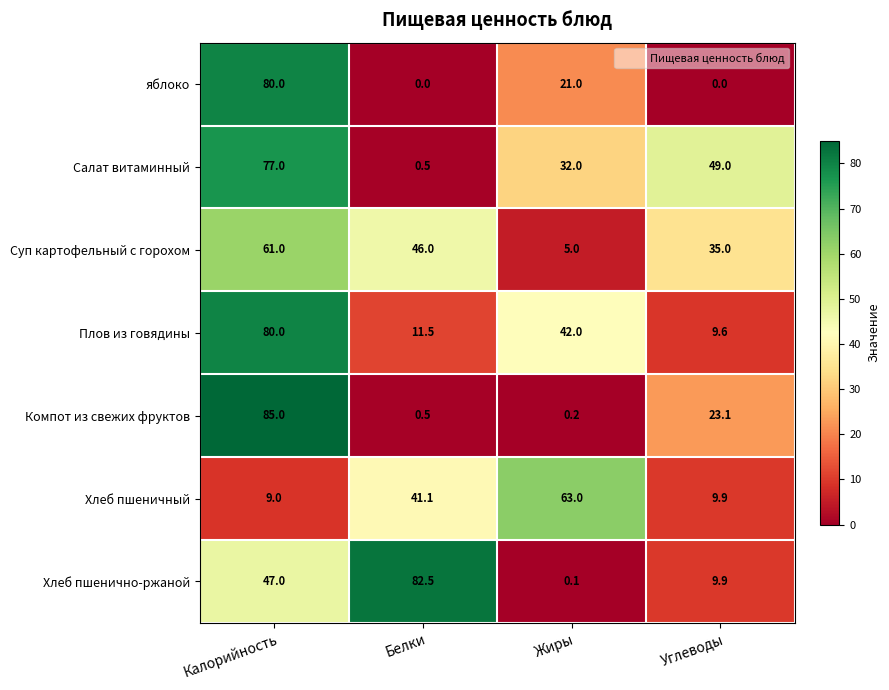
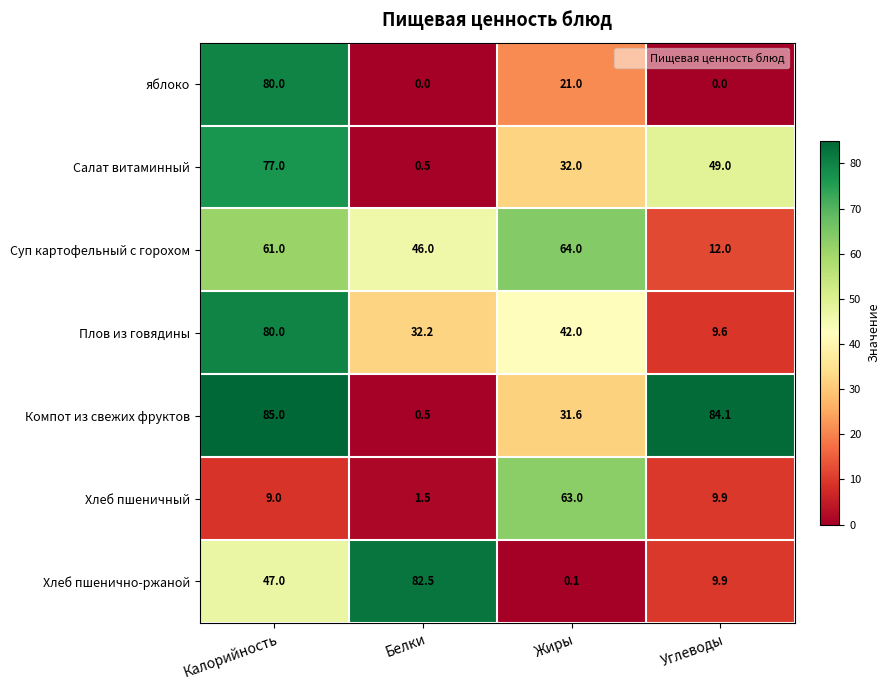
Суп картофельный с горохом, Жиры: 5.0 -> 64.0
Суп картофельный с горохом, Углеводы: 35.0 -> 12.0
Плов из говядины, Белки: 11.5 -> 32.2
Компот из свежих фруктов, Жиры: 0.2 -> 31.6
Компот из свежих фруктов, Углеводы: 23.1 -> 84.1
Хлеб пшеничный, Белки: 41.1 -> 1.5
